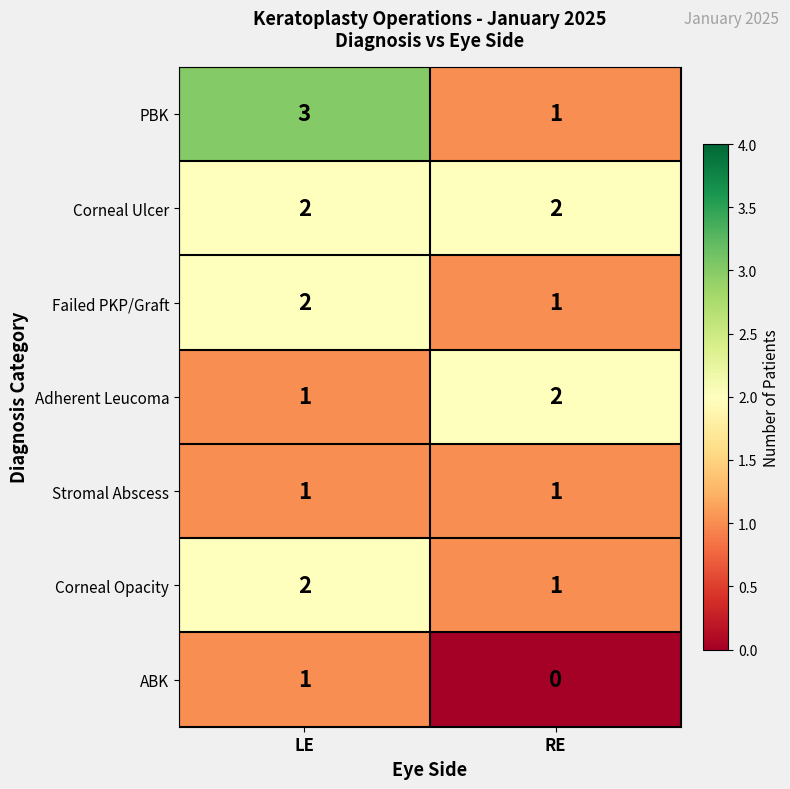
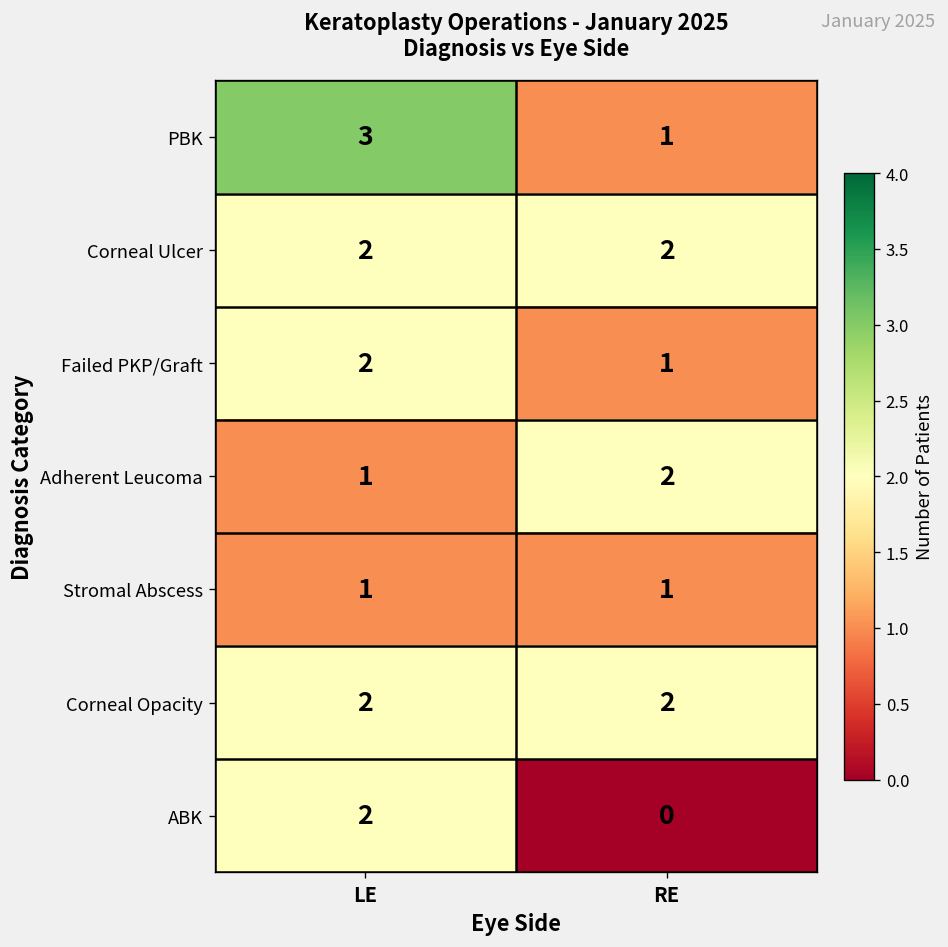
Corneal Opacity, RE: 1 -> 2
ABK, LE: 1 -> 2
